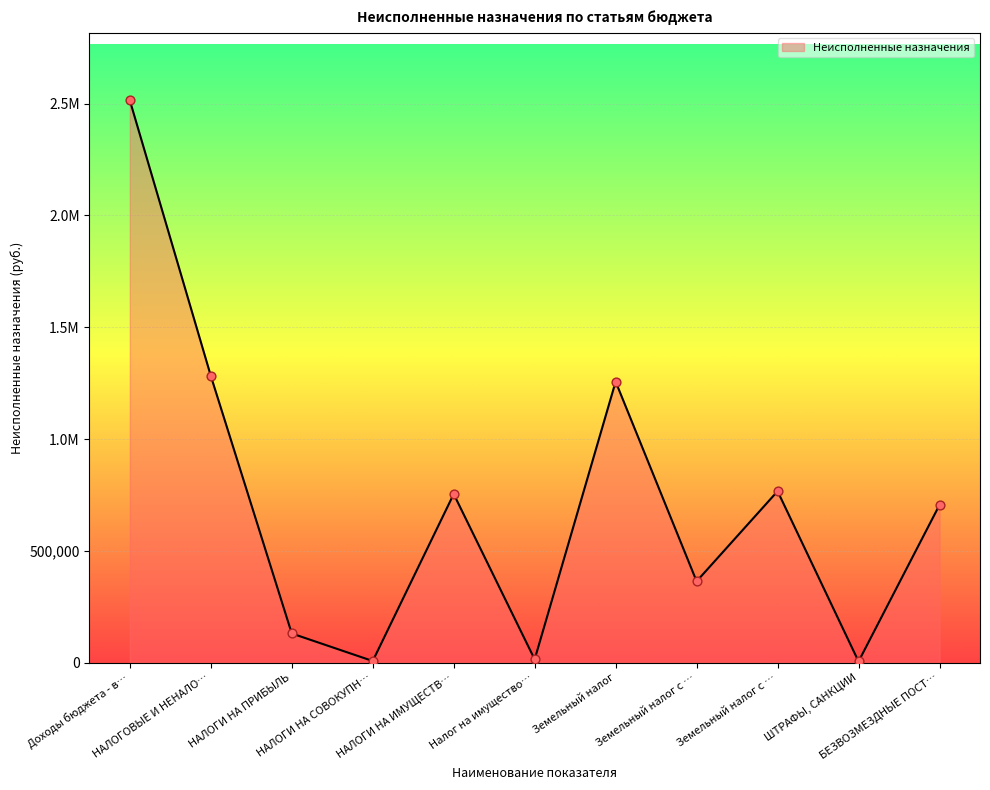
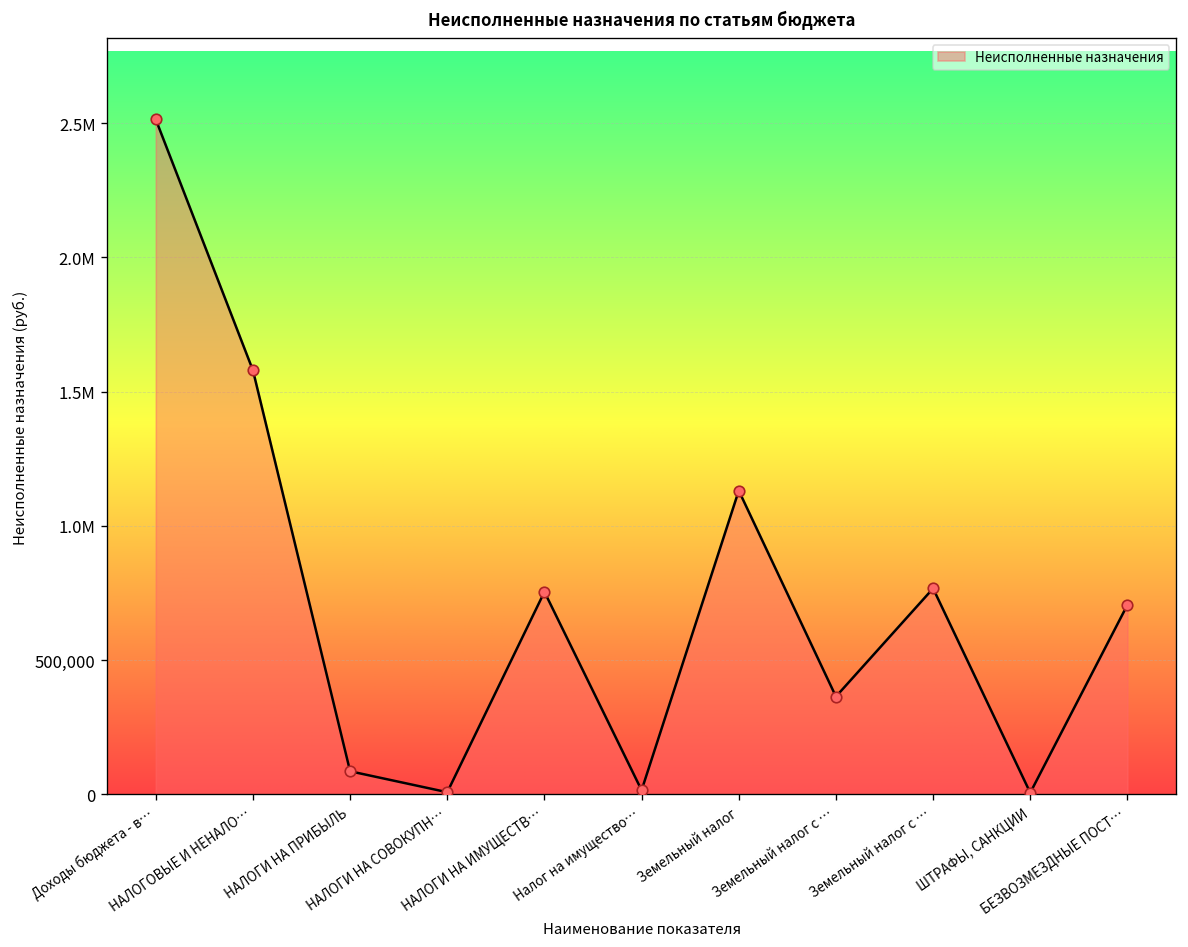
НАЛОГОВЫЕ И НЕНАЛО…: 1,280,000 -> 1,580,000
НАЛОГИ НА ПРИБЫЛЬ: 130,000 -> 90,000
Земельный налог: 1,260,000 -> 1,130,000
